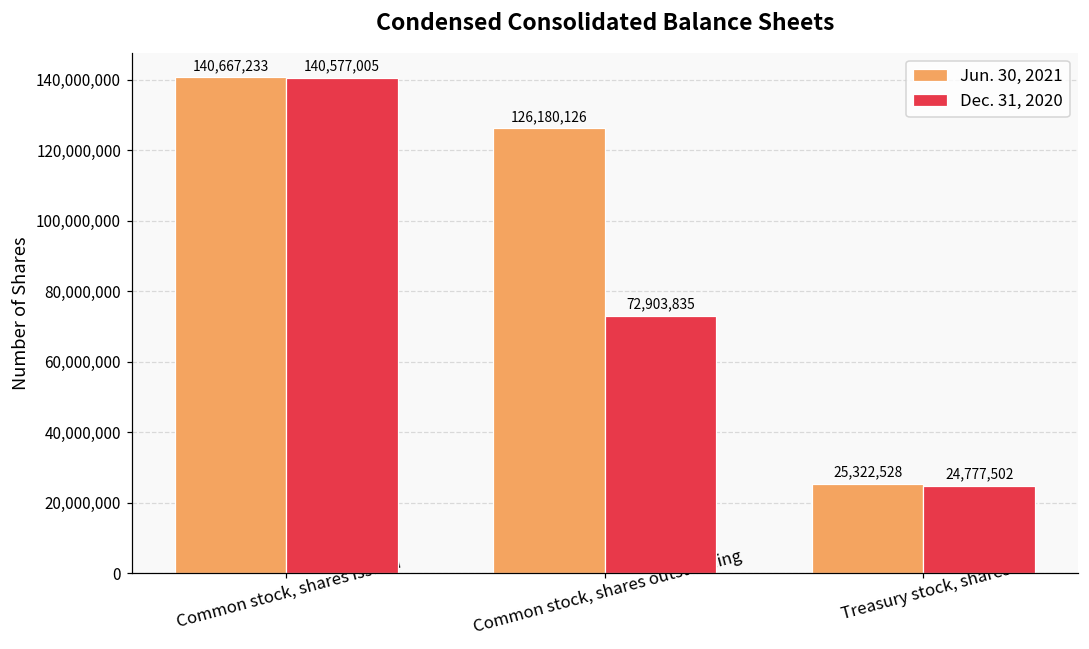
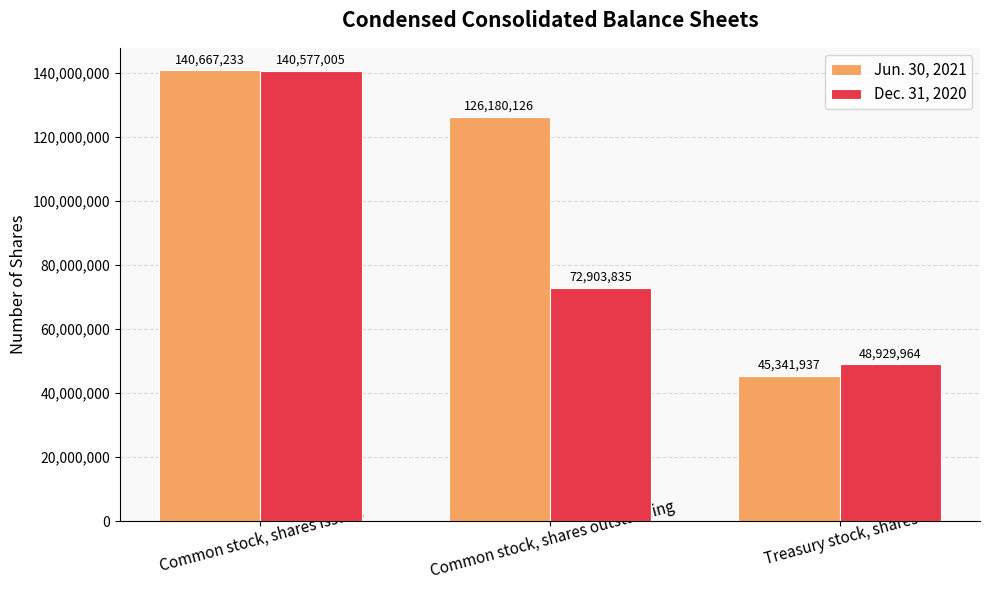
Jun. 30, 2021, Treasury stock, shares: 25,322,528 -> 45,341,937
Dec. 31, 2020, Treasury stock, shares: 24,777,502 -> 48,929,964
